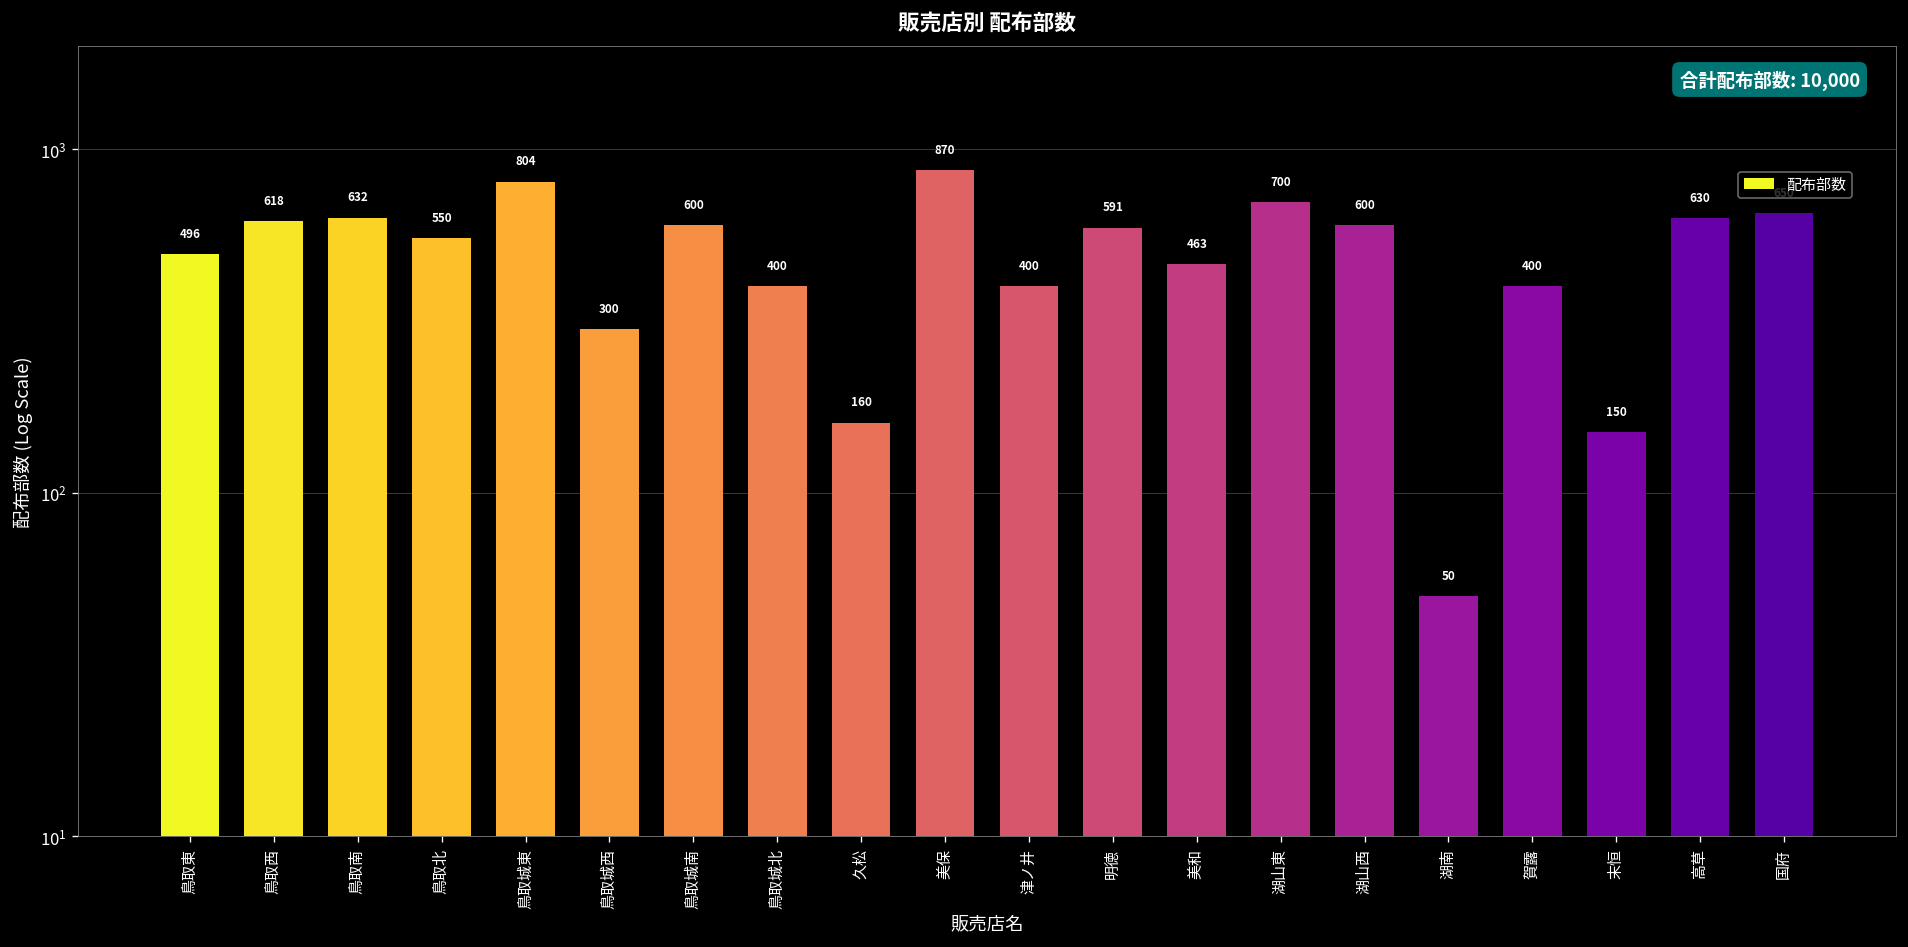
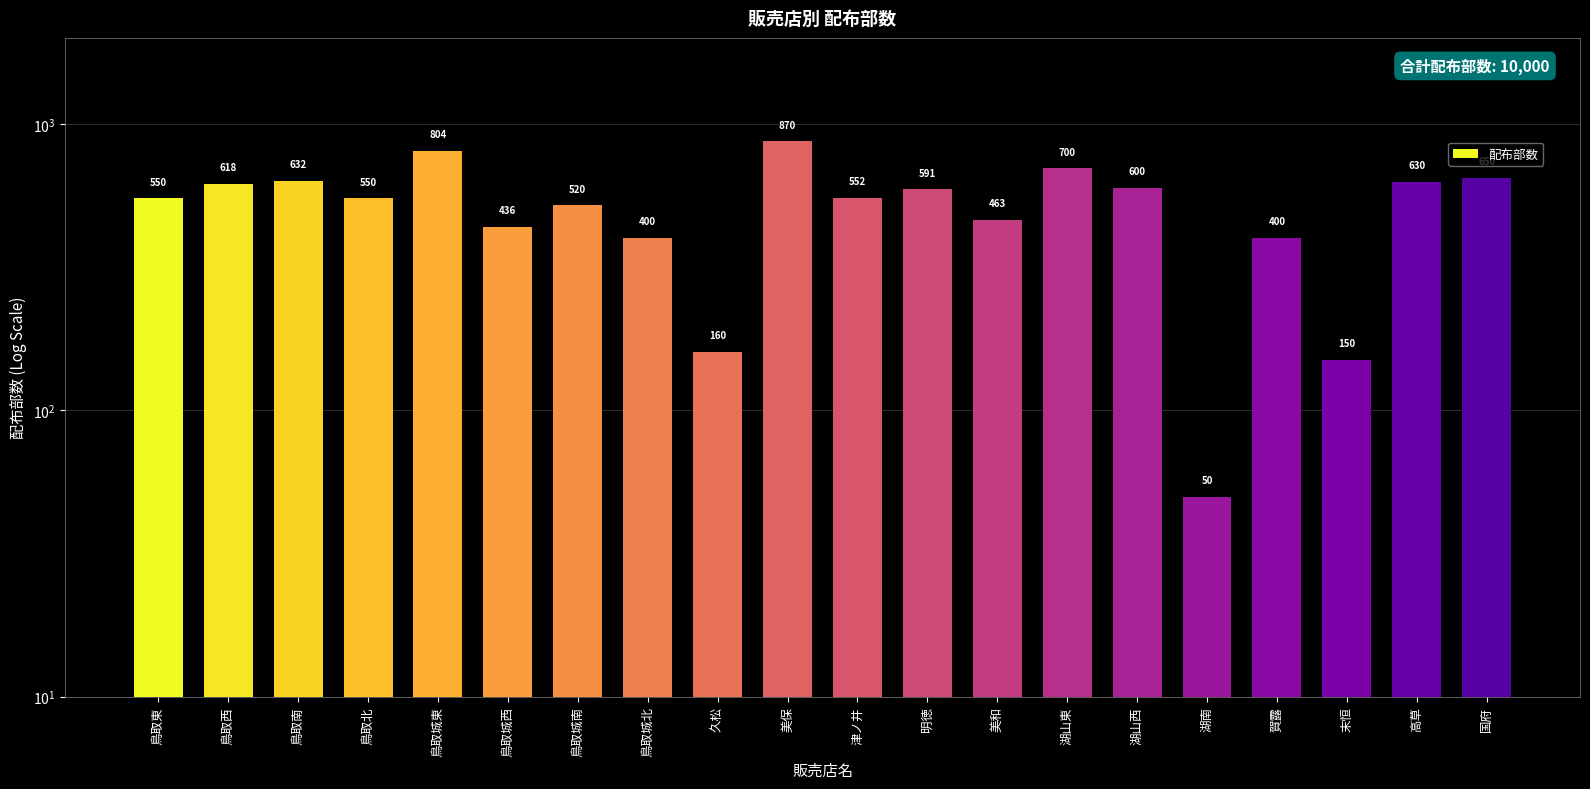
鳥取東: 496 -> 550
鳥取城西: 300 -> 436
鳥取城南: 600 -> 520
津ノ井: 400 -> 552
